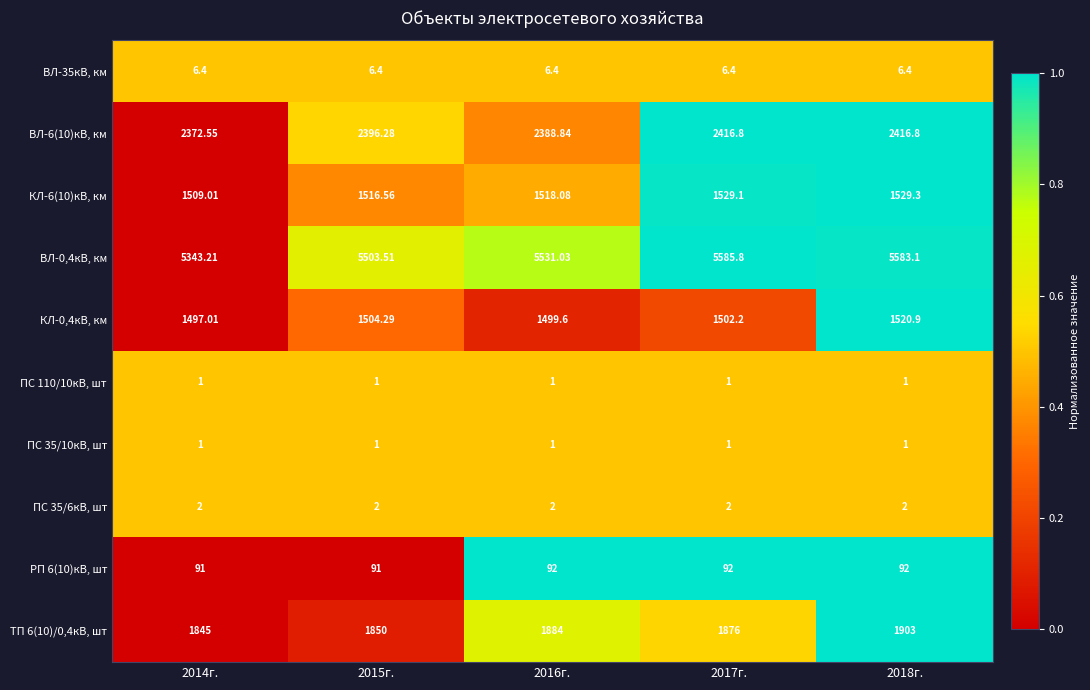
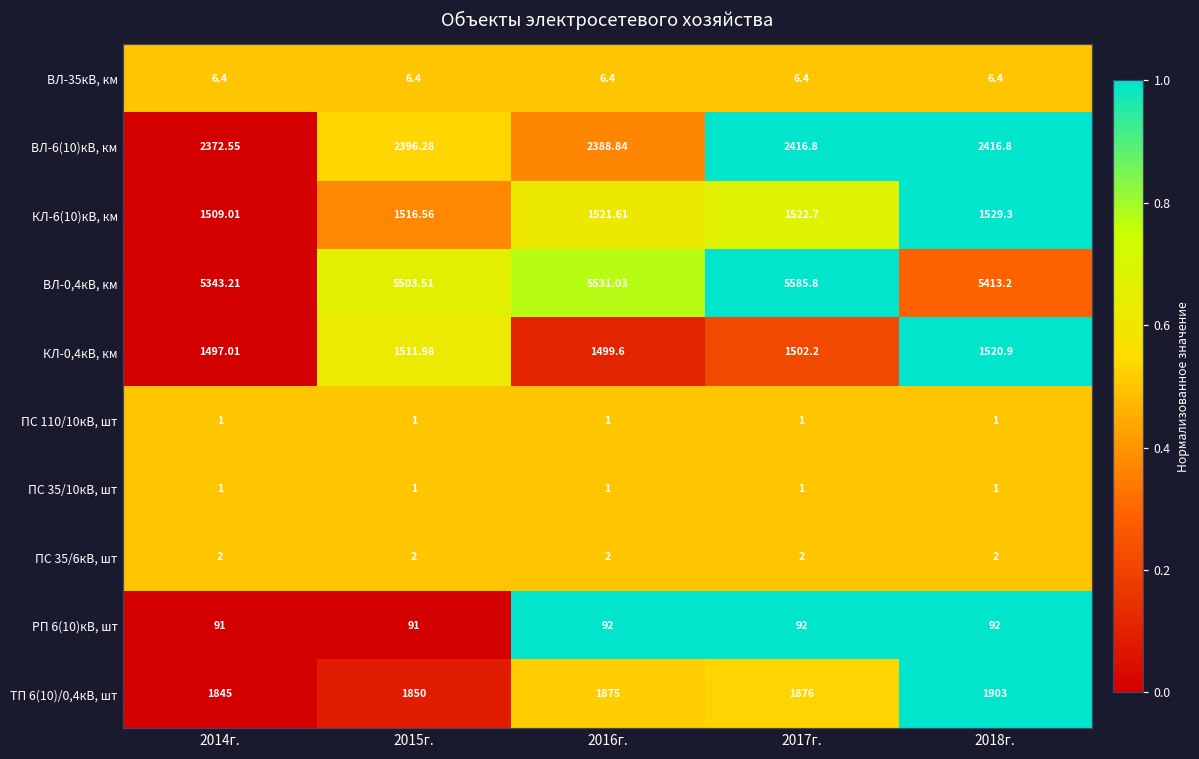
КЛ-6(10)кВ, км, 2016г.: 1518.08 -> 1521.61
КЛ-6(10)кВ, км, 2017г.: 1529.1 -> 1522.7
ВЛ-0,4кВ, км, 2018г.: 5583.1 -> 5413.2
КЛ-0,4кВ, км, 2015г.: 1504.29 -> 1511.98
ТП 6(10)/0,4кВ, шт, 2016г.: 1884 -> 1875
